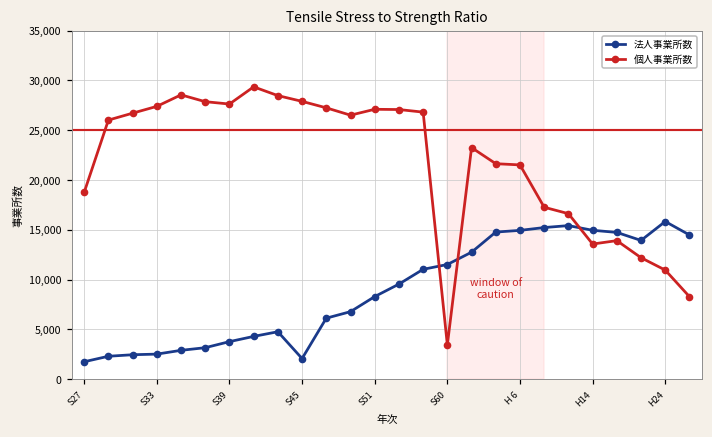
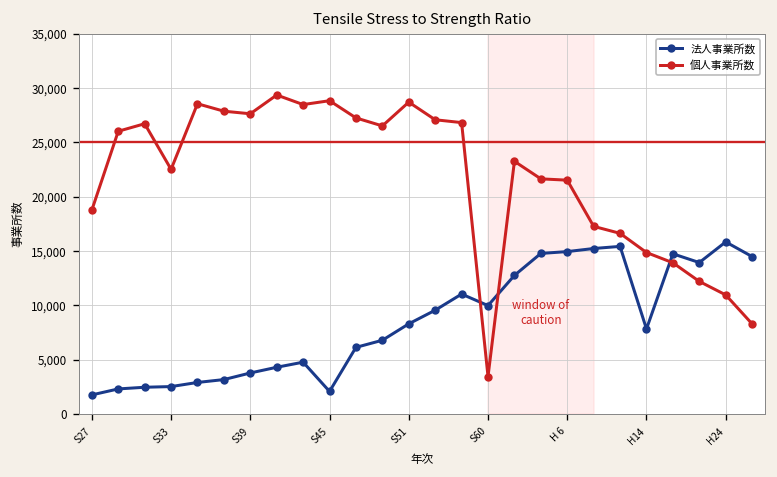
個人事業所数, S33: 27,000 -> 23,000
個人事業所数, S45: 28,000 -> 29,000
個人事業所数, S51: 27,000 -> 29,000
法人事業所数, S60: 12,000 -> 10,000
法人事業所数, H14: 15,000 -> 8,000
個人事業所数, H14: 14,000 -> 15,000
